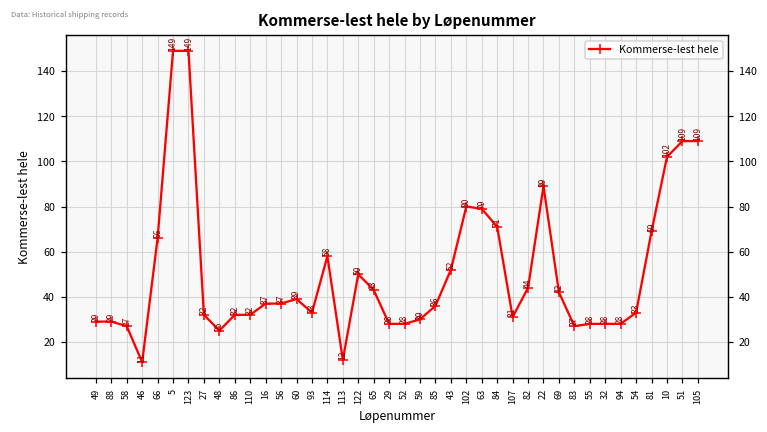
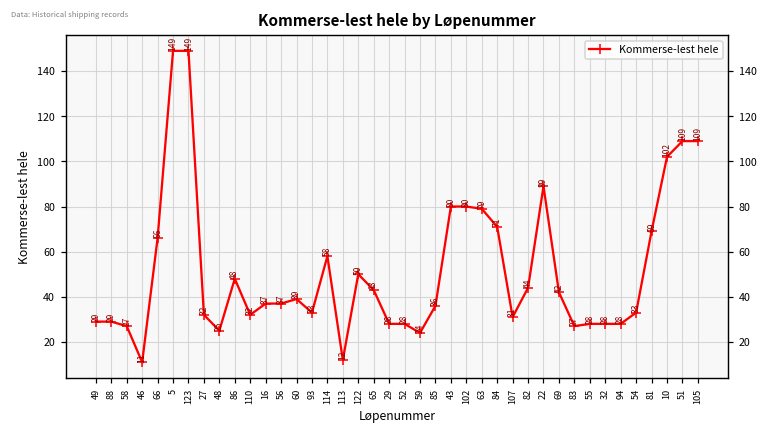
86: 32 -> 48
59: 30 -> 24
43: 52 -> 80
